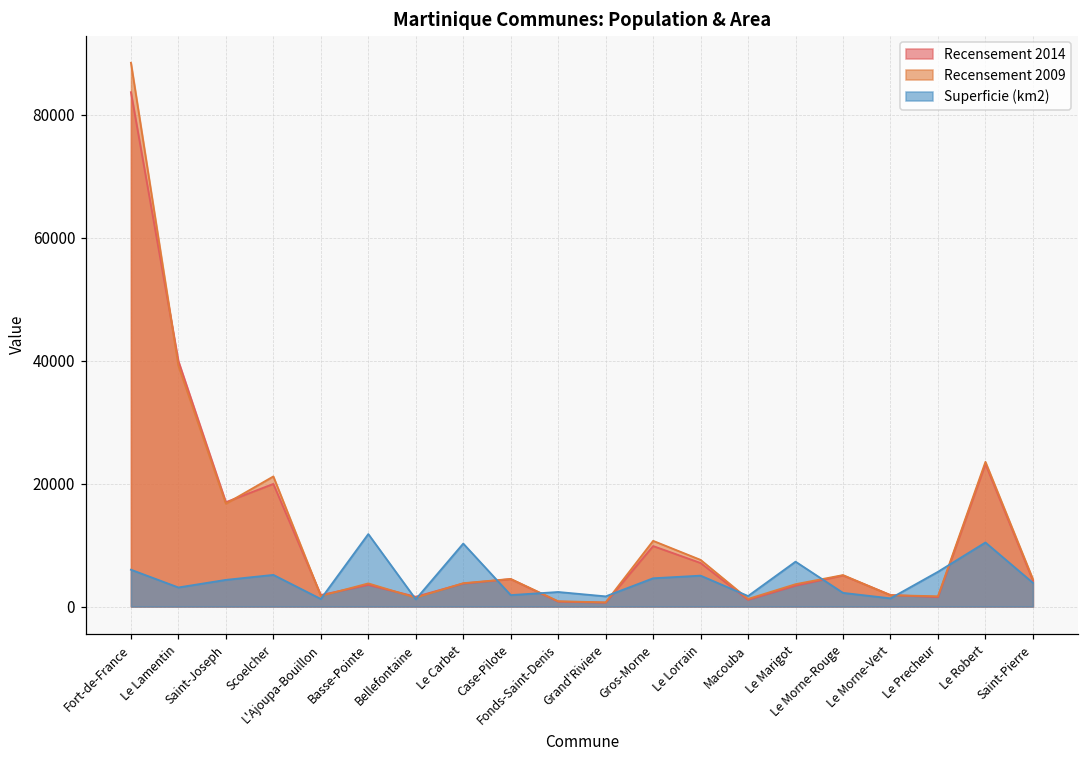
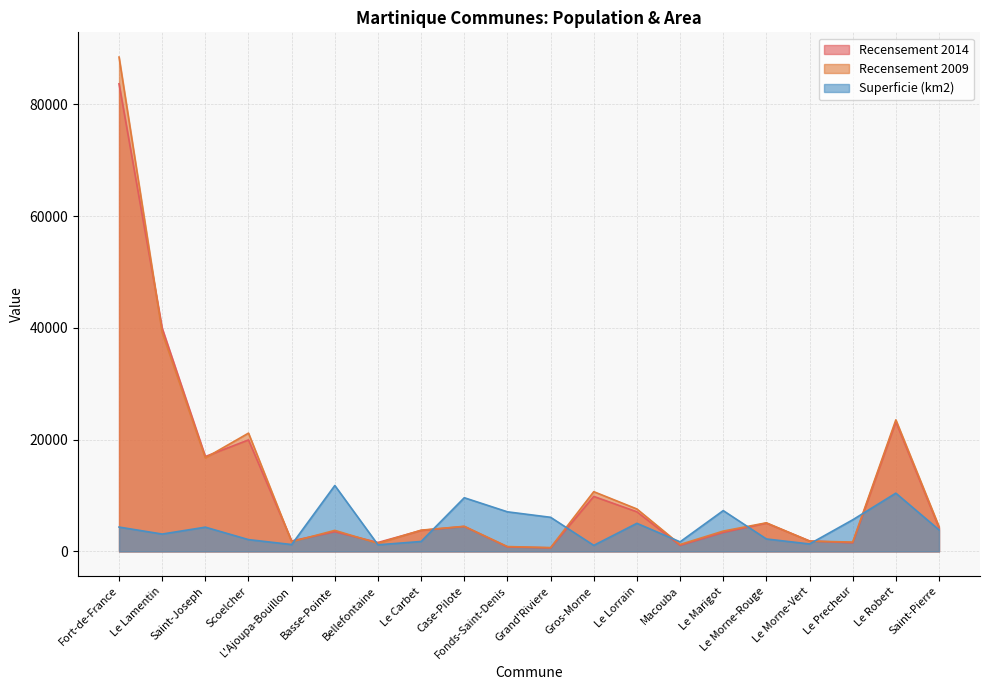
Superficie (km2), Fort-de-France: 6000 -> 4000
Superficie (km2), Scoelcher: 5000 -> 2000
Superficie (km2), Le Carbet: 10000 -> 2000
Superficie (km2), Case-Pilote: 2000 -> 10000
Superficie (km2), Fonds-Saint-Denis: 2000 -> 7000
Superficie (km2), Grand'Riviere: 2000 -> 6000
Superficie (km2), Gros-Morne: 5000 -> 1000
